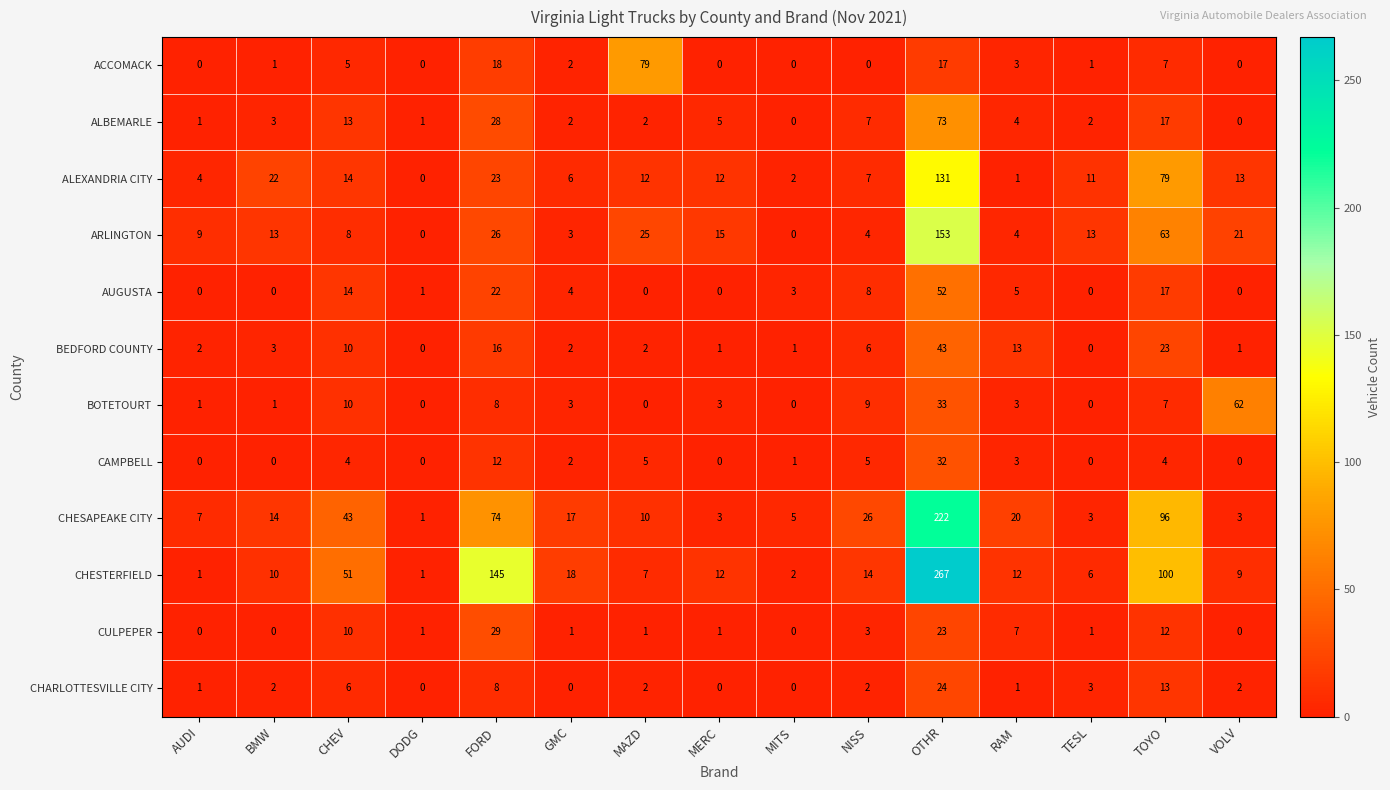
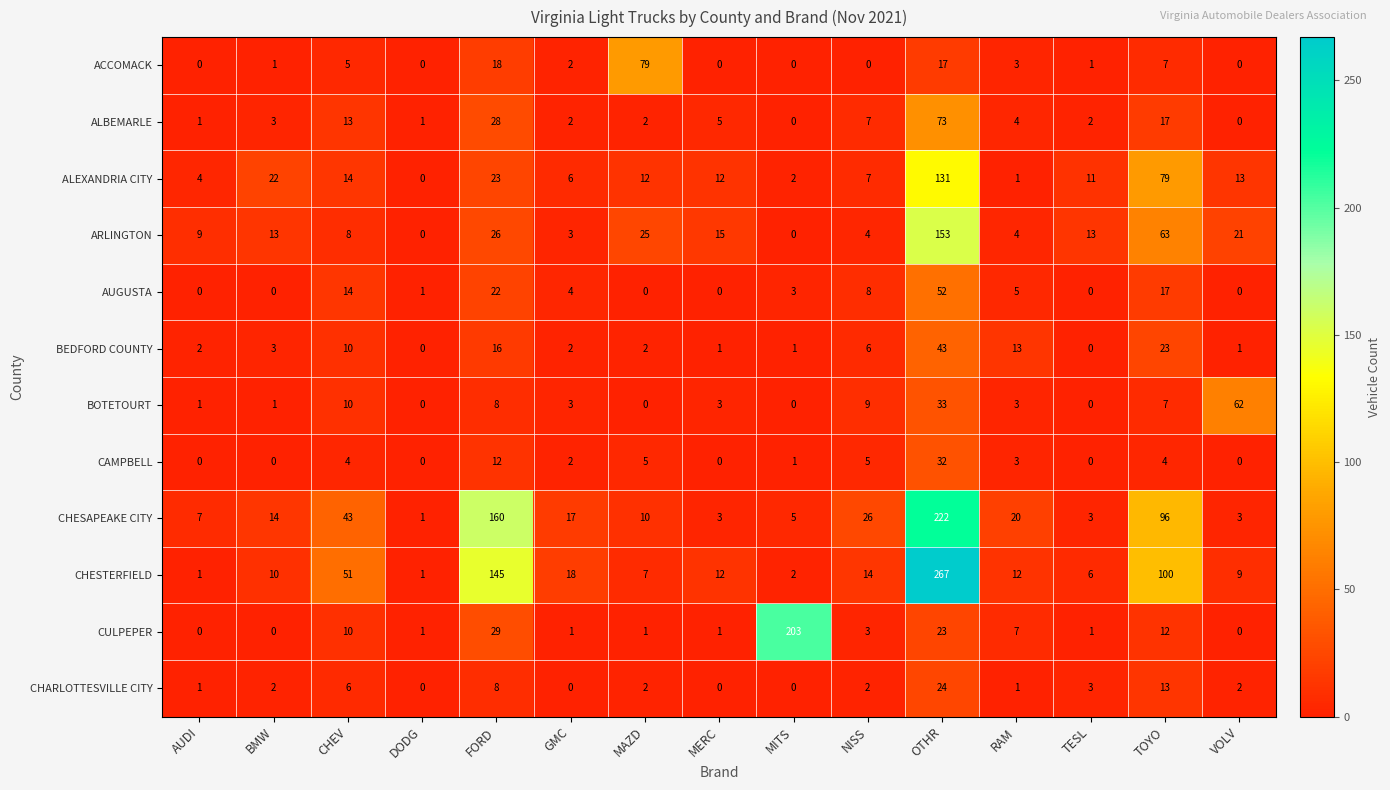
CHESAPEAKE CITY, FORD: 74 -> 160
CULPEPER, MITS: 0 -> 203
